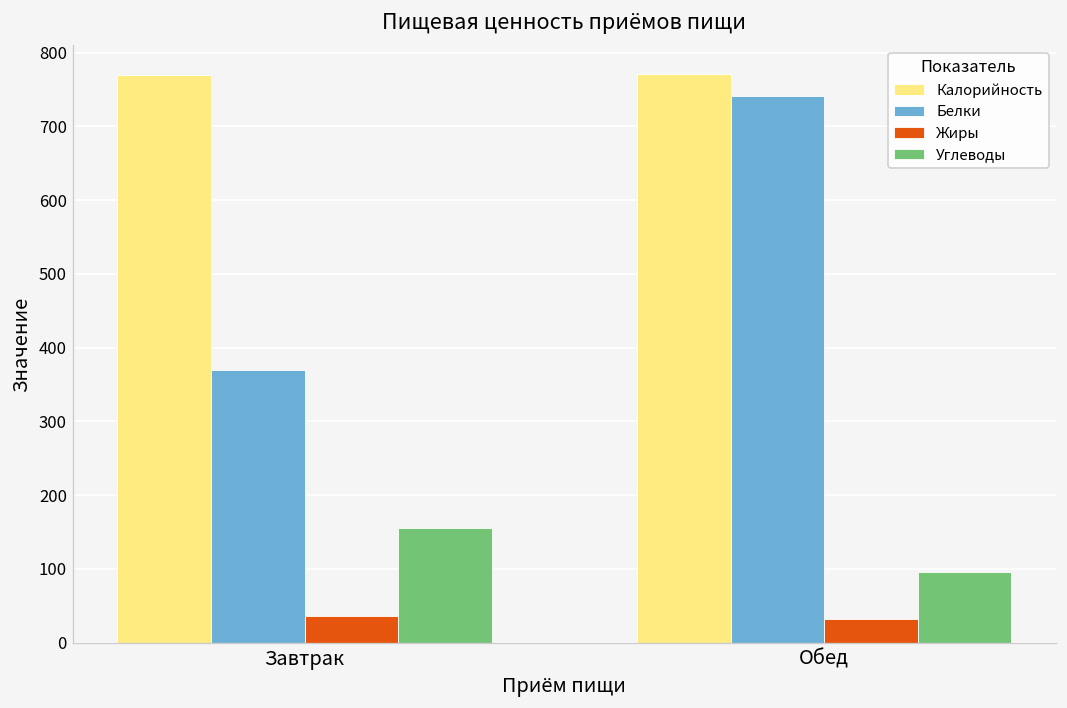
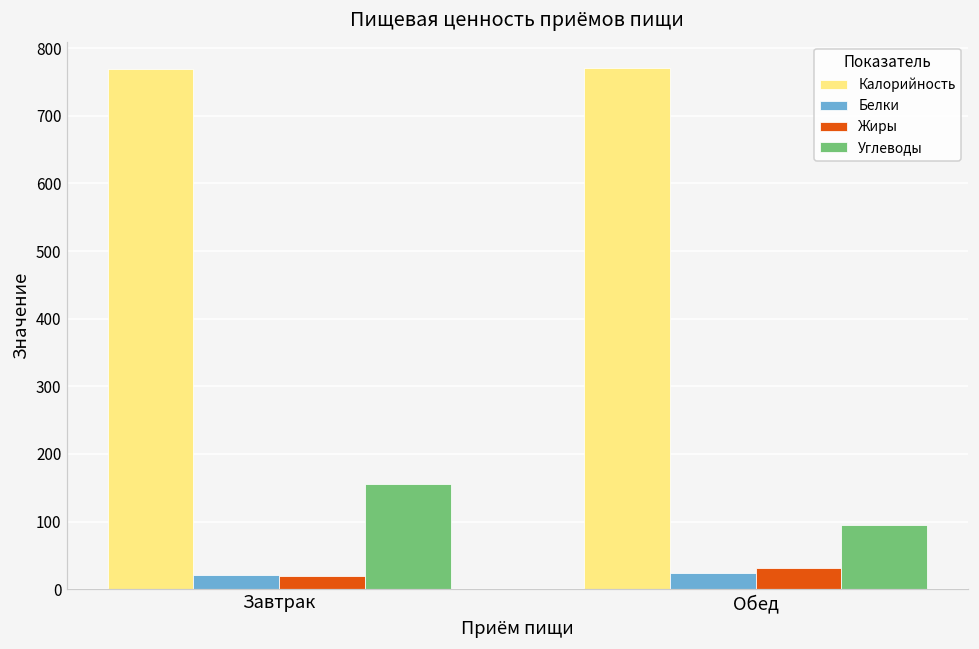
Белки, Завтрак: 370 -> 20
Жиры, Завтрак: 40 -> 20
Белки, Обед: 740 -> 20
